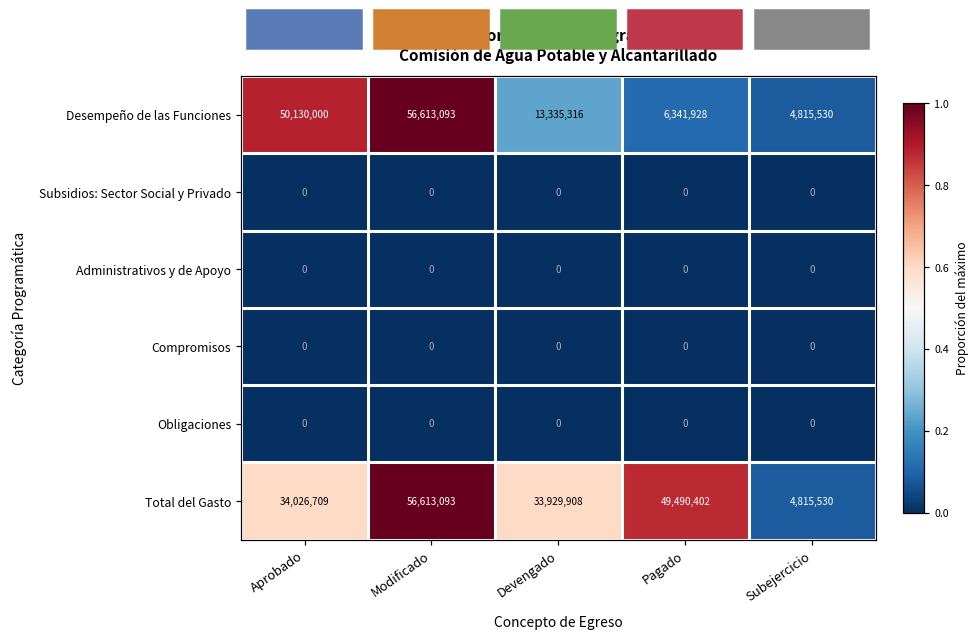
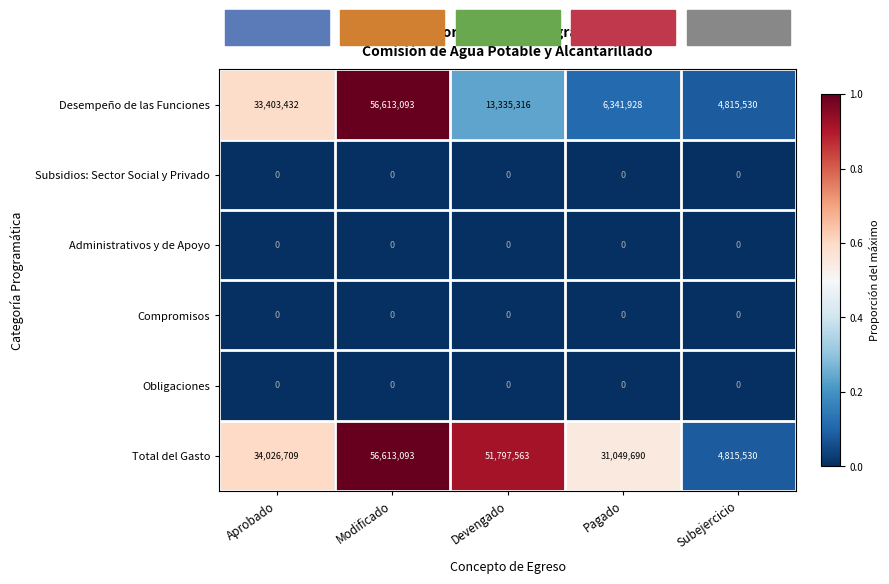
Desempeño de las Funciones, Aprobado: 50,130,000 -> 33,403,432
Total del Gasto, Devengado: 33,929,908 -> 51,797,563
Total del Gasto, Pagado: 49,490,402 -> 31,049,690
